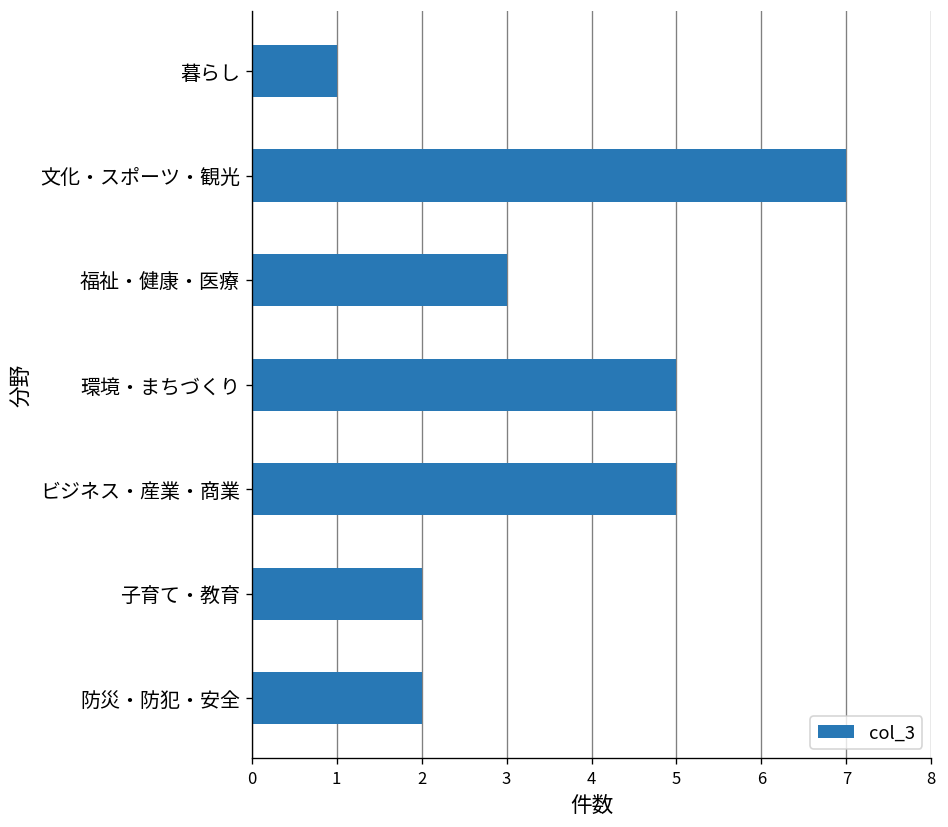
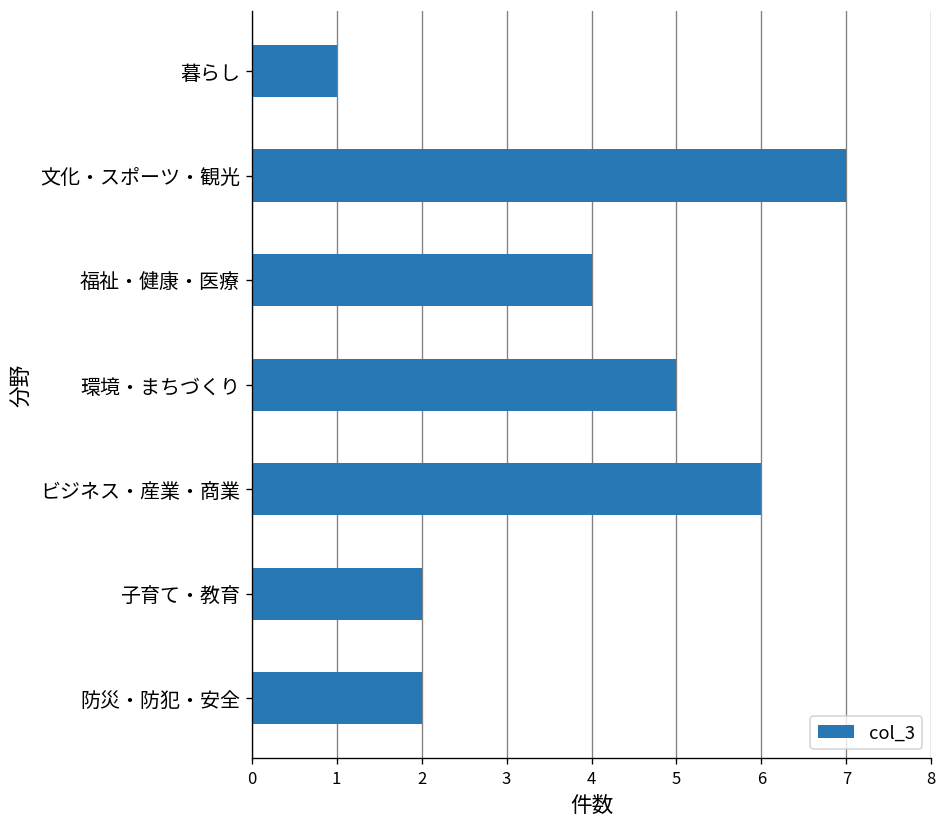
福祉・健康・医療: 3 -> 4
ビジネス・産業・商業: 5 -> 6
